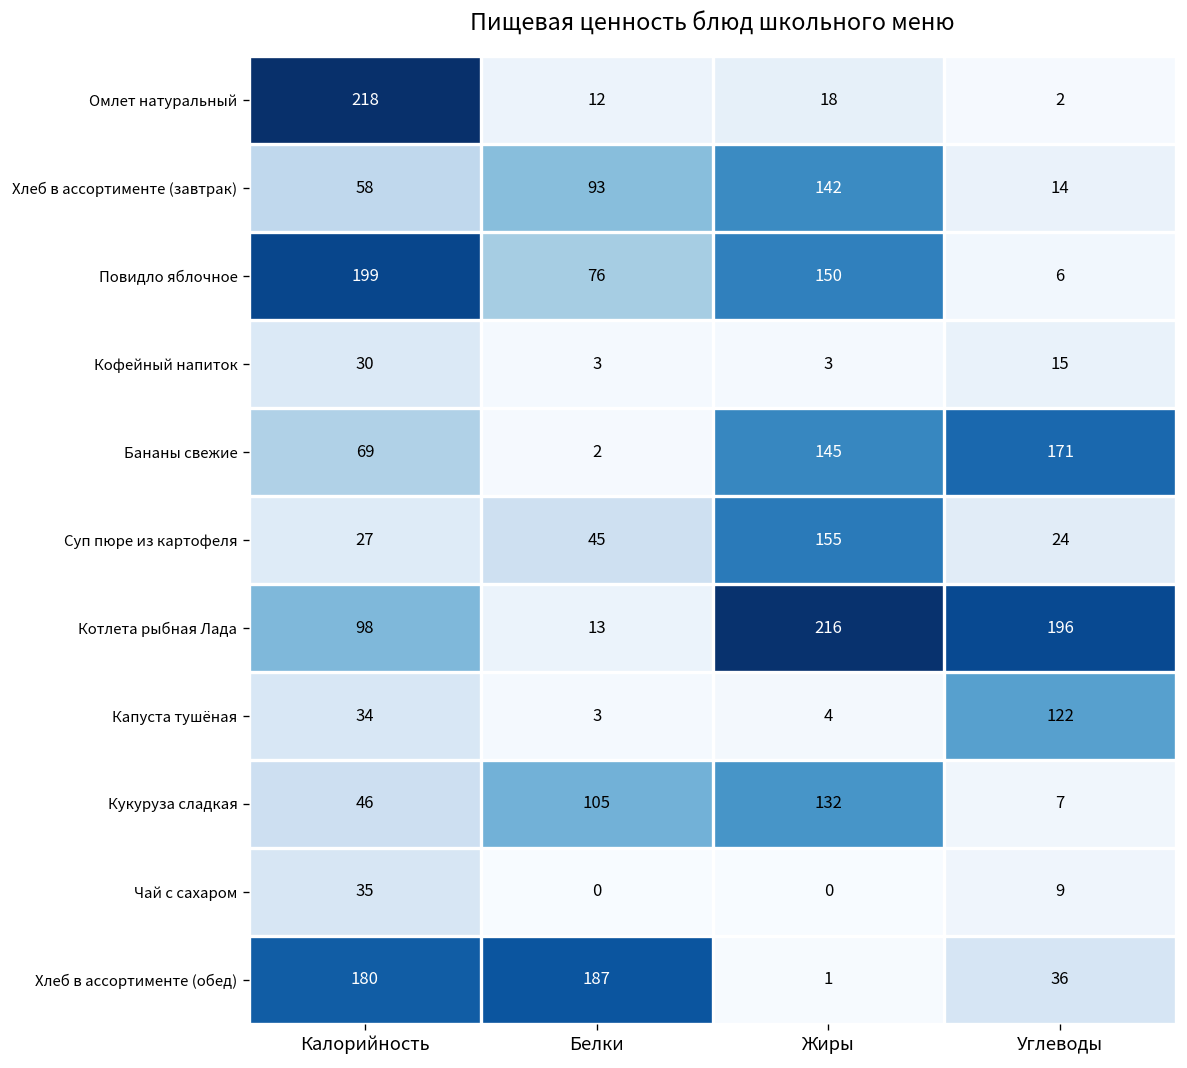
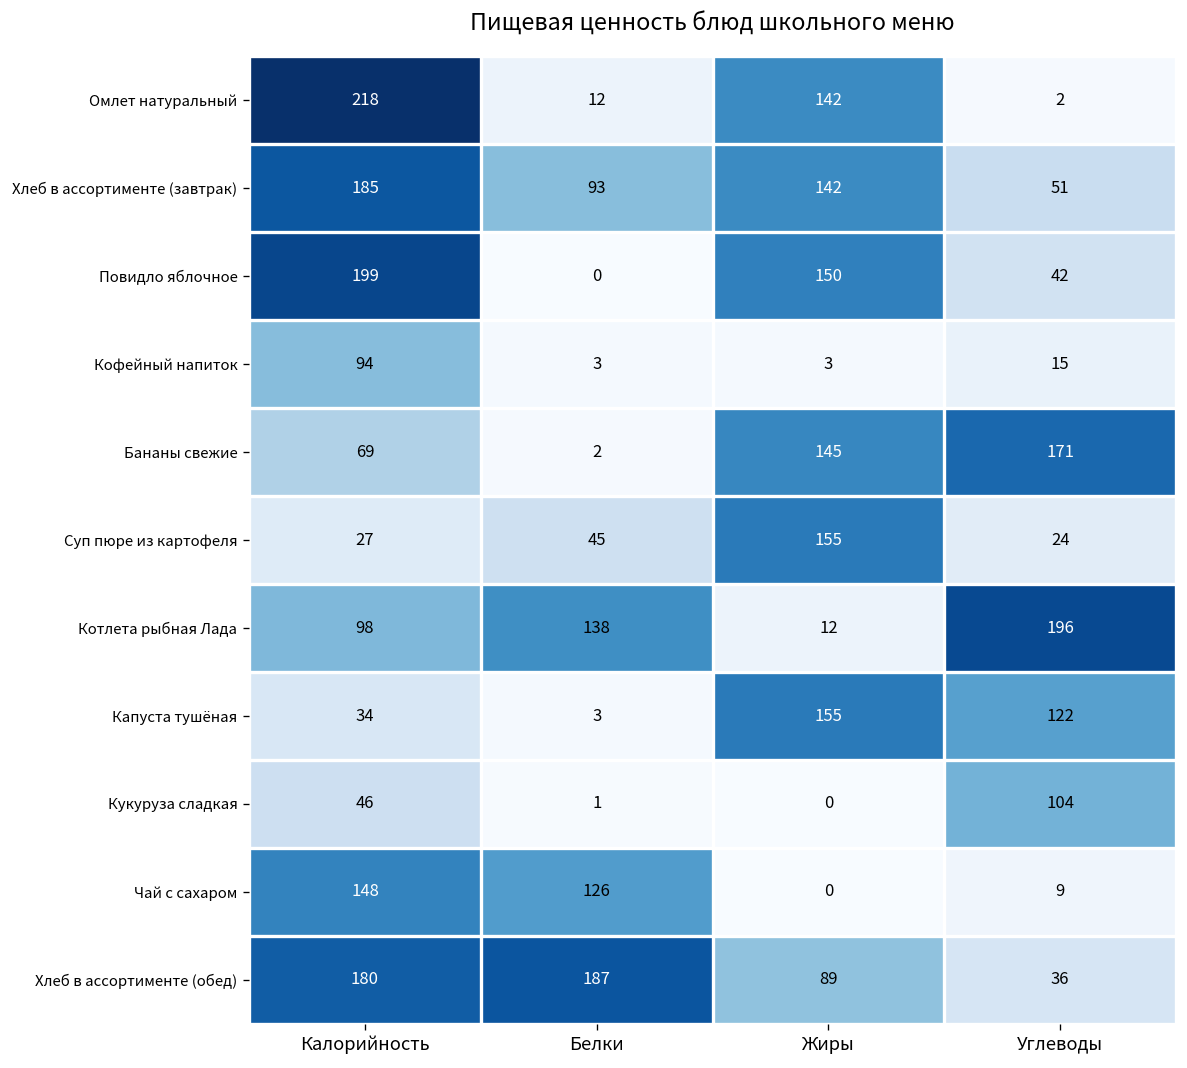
Омлет натуральный, Жиры: 18 -> 142
Хлеб в ассортименте (завтрак), Калорийность: 58 -> 185
Хлеб в ассортименте (завтрак), Углеводы: 14 -> 51
Повидло яблочное, Белки: 76 -> 0
Повидло яблочное, Углеводы: 6 -> 42
Кофейный напиток, Калорийность: 30 -> 94
Котлета рыбная Лада, Белки: 13 -> 138
Котлета рыбная Лада, Жиры: 216 -> 12
Капуста тушёная, Жиры: 4 -> 155
Кукуруза сладкая, Белки: 105 -> 1
Кукуруза сладкая, Жиры: 132 -> 0
Кукуруза сладкая, Углеводы: 7 -> 104
Чай с сахаром, Калорийность: 35 -> 148
Чай с сахаром, Белки: 0 -> 126
Хлеб в ассортименте (обед), Жиры: 1 -> 89
